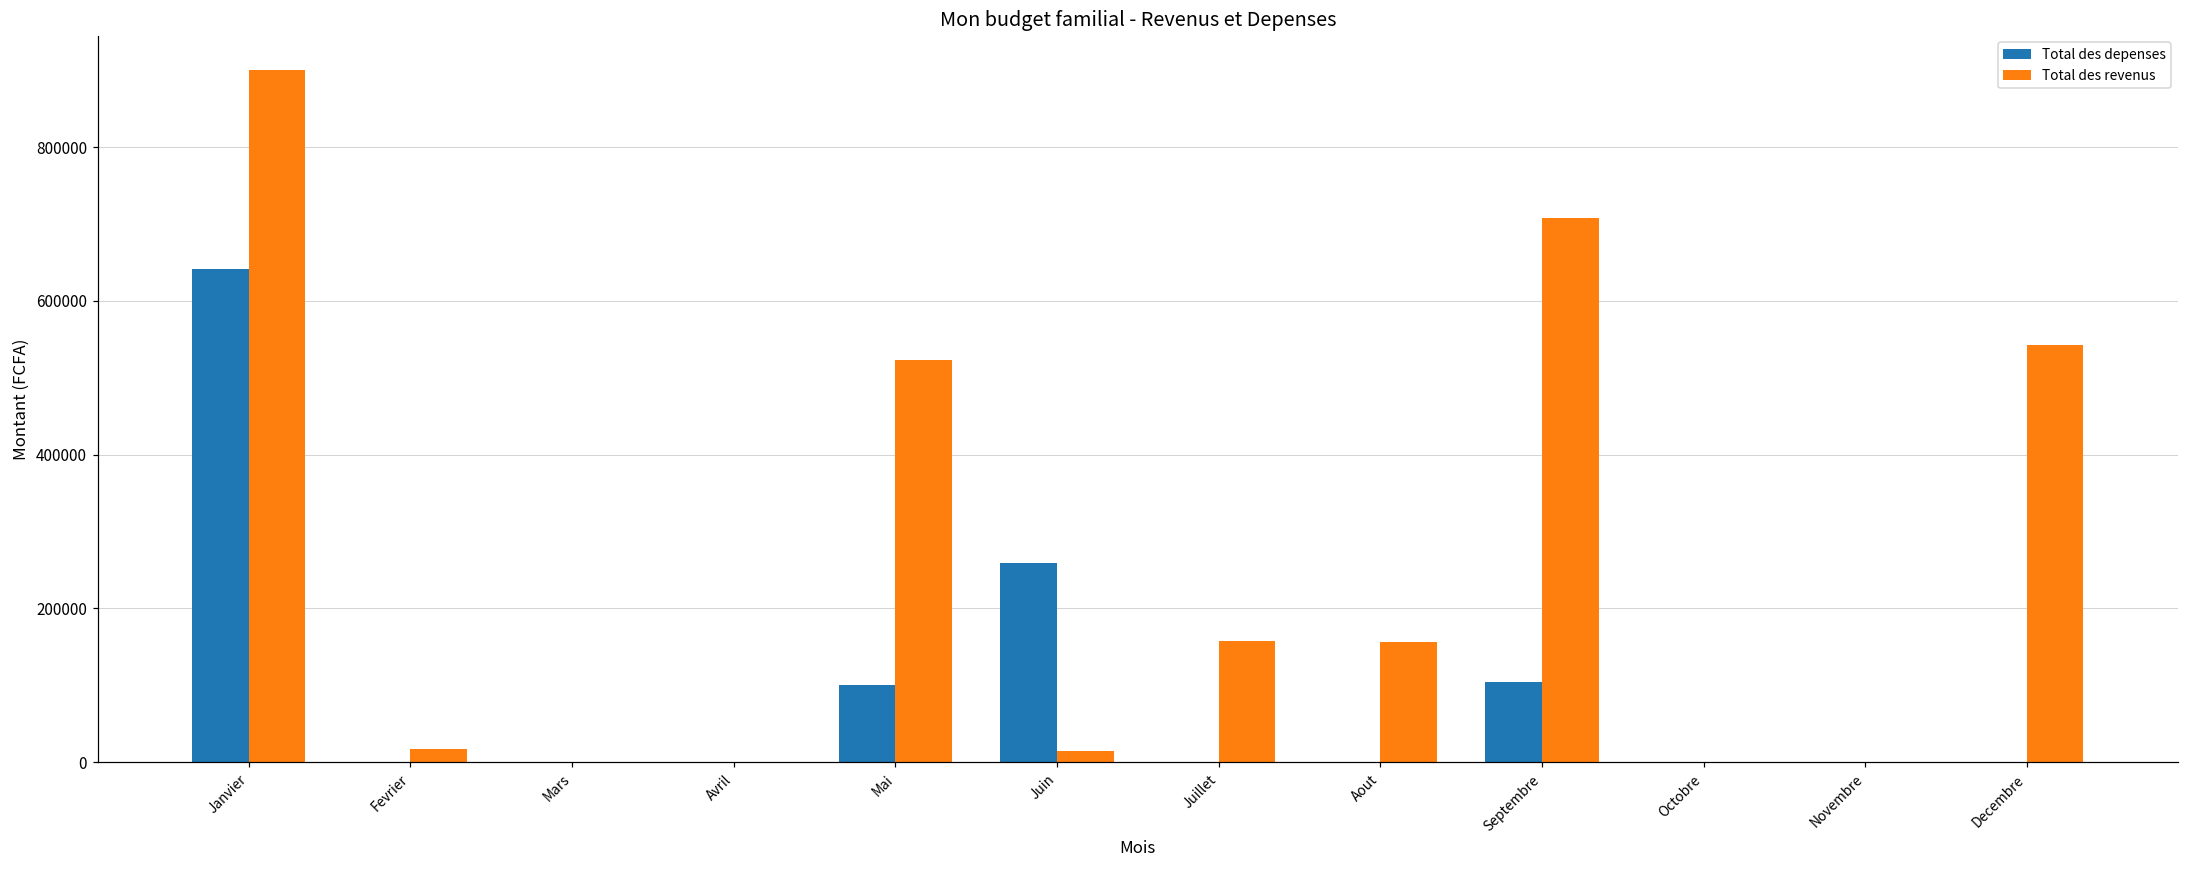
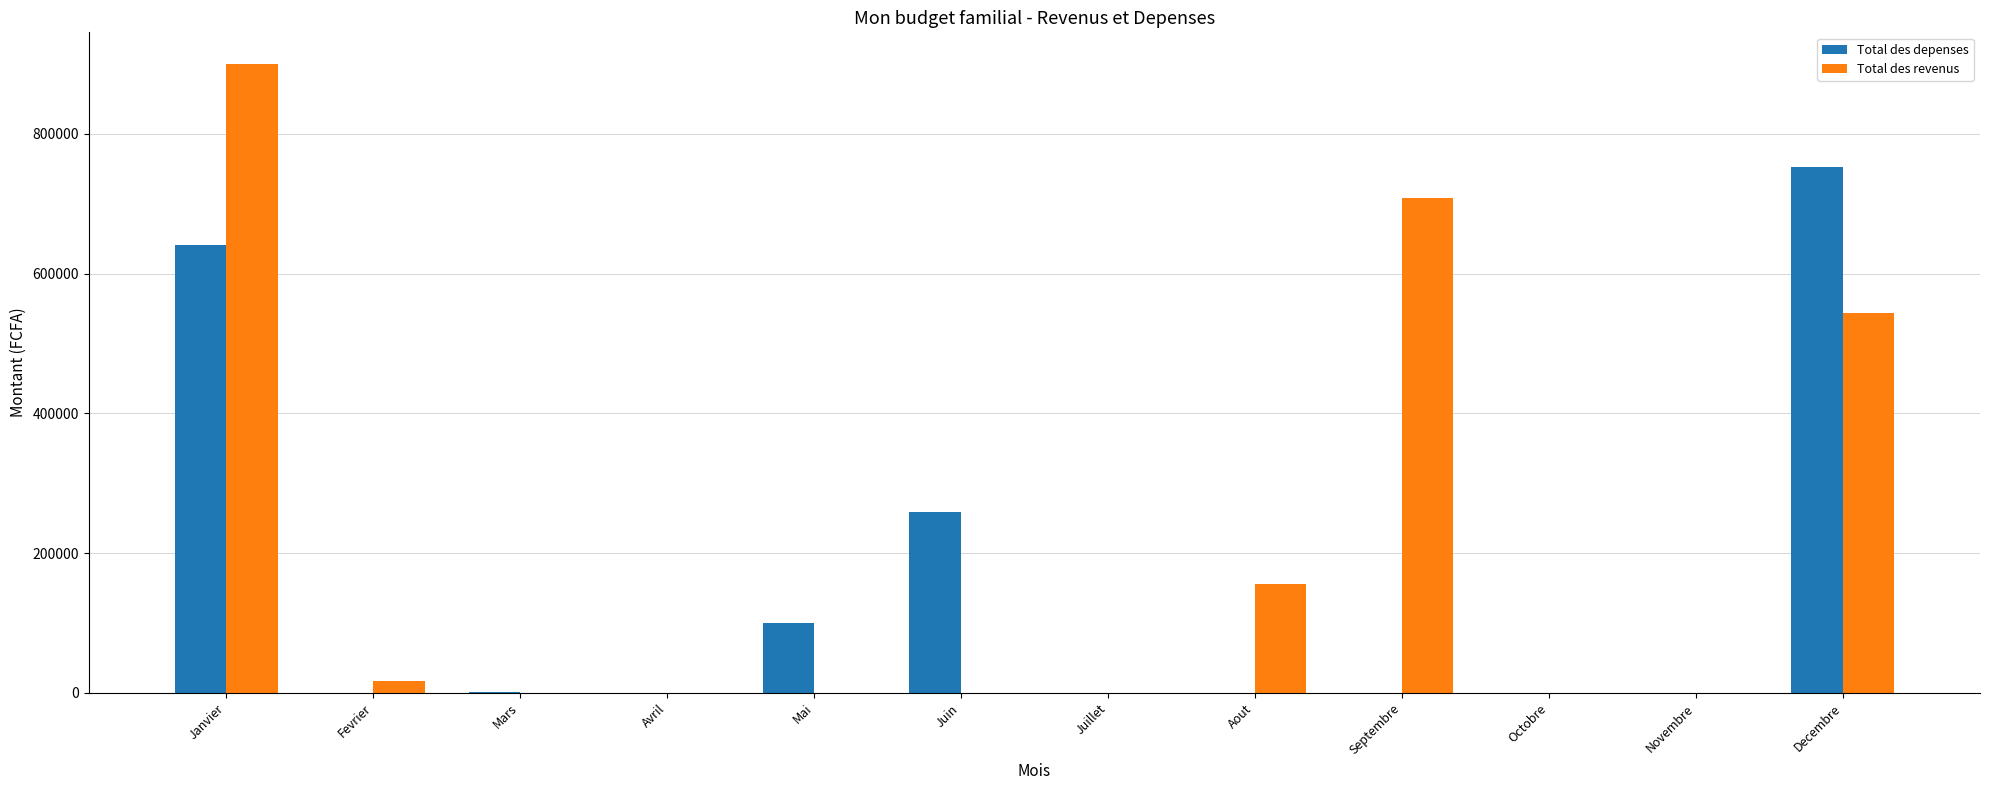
Total des revenus, Mai: 520000 -> 0
Total des revenus, Juin: 10000 -> 0
Total des revenus, Juillet: 160000 -> 0
Total des depenses, Septembre: 100000 -> 0
Total des depenses, Decembre: 0 -> 750000
